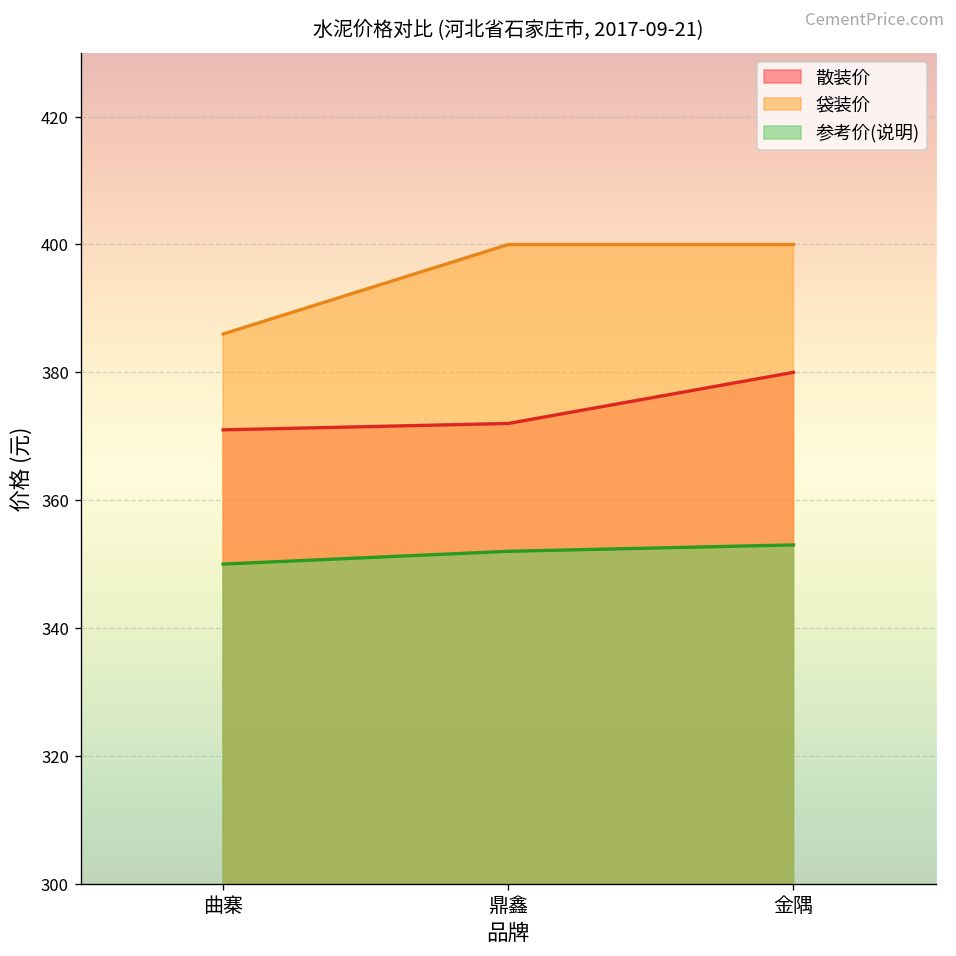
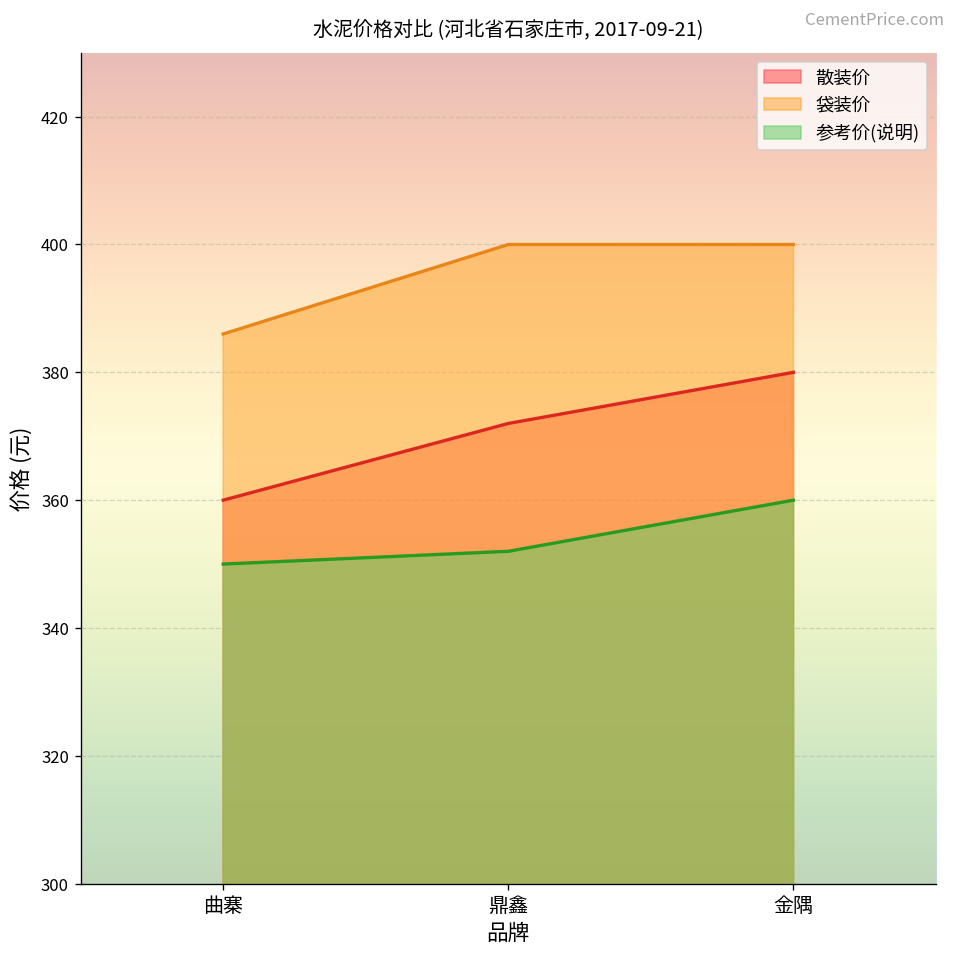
散装价, 曲寨: 371 -> 360
参考价(说明), 金隅: 353 -> 360
